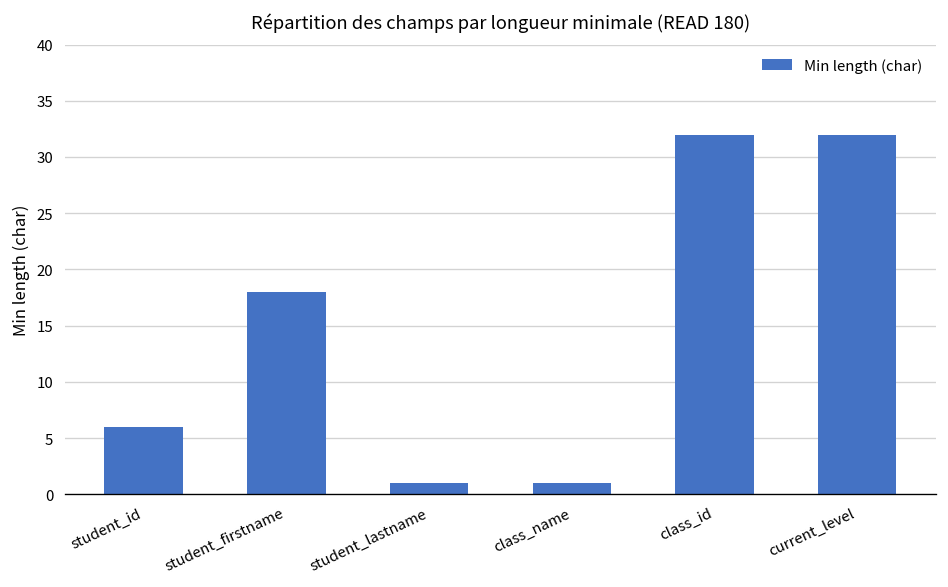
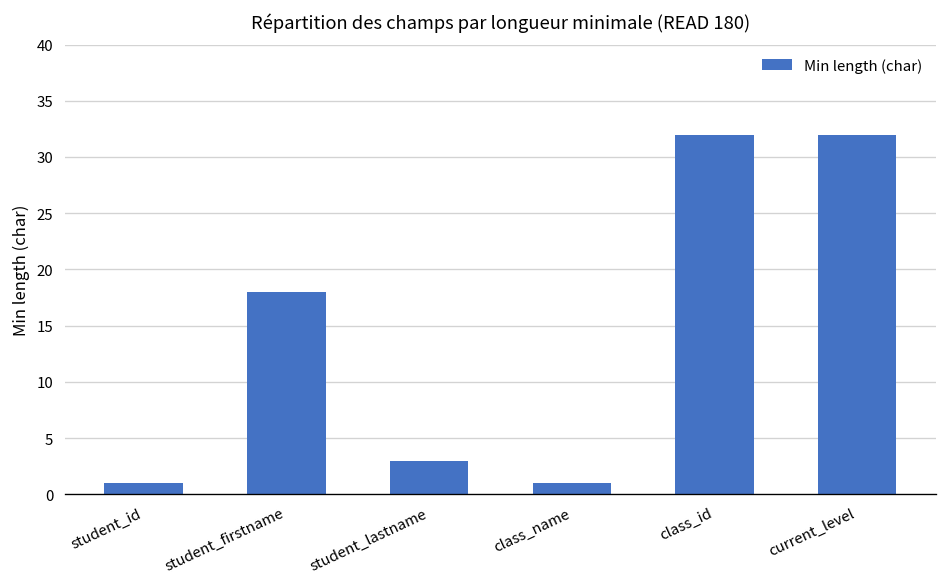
student_id: 6 -> 1
student_lastname: 1 -> 3
